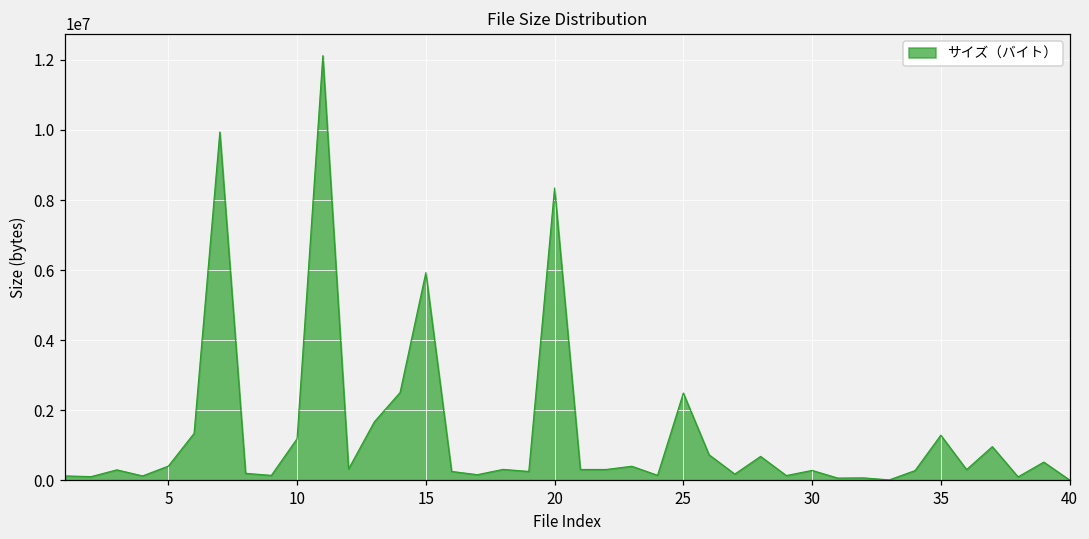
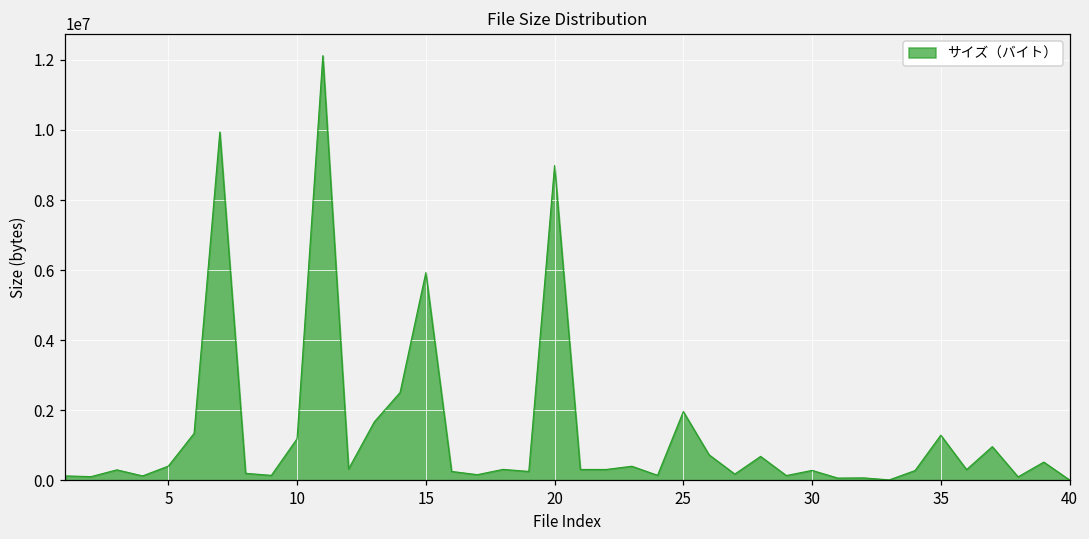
20: 8300000 -> 9000000
25: 2500000 -> 2000000
